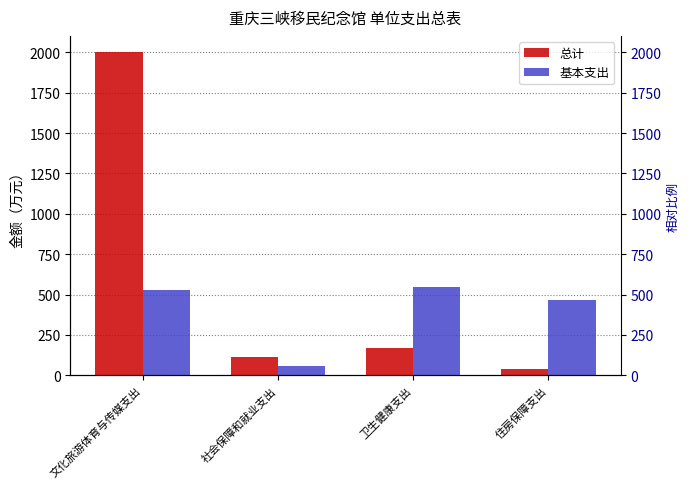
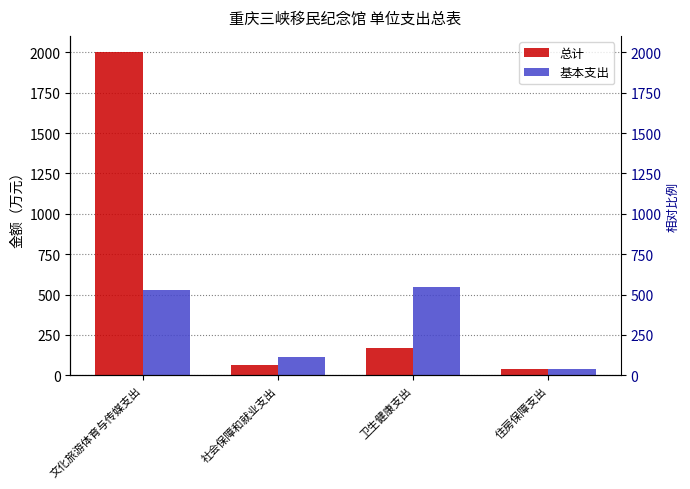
总计, 社会保障和就业支出: 120 -> 60
基本支出, 社会保障和就业支出: 60 -> 120
基本支出, 住房保障支出: 460 -> 40
